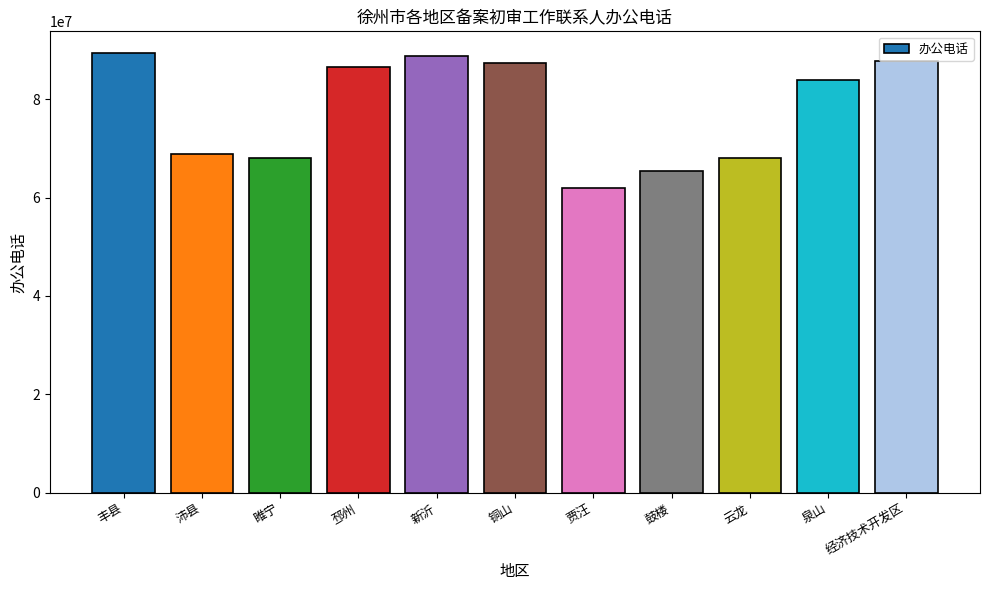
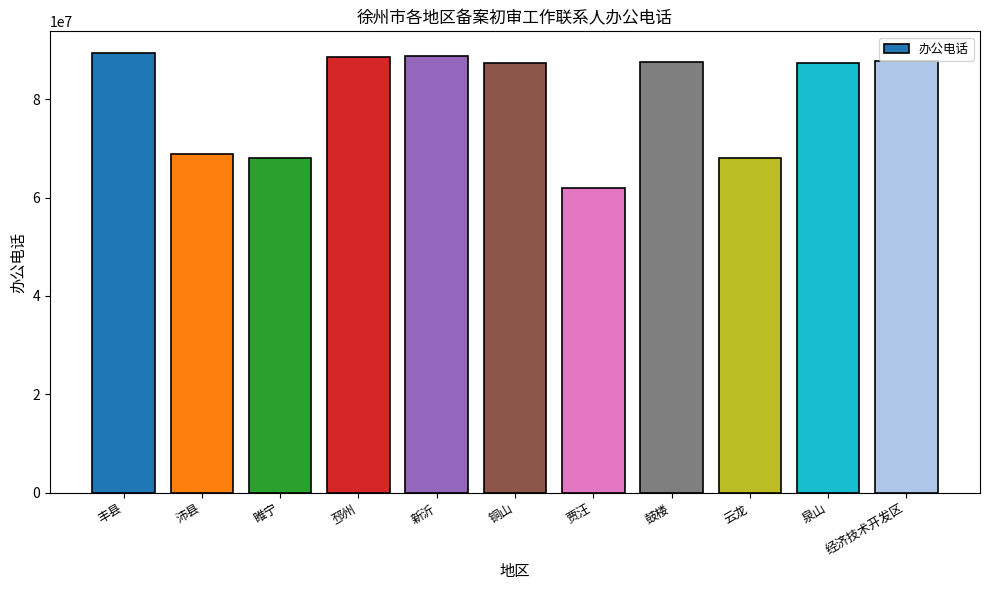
邳州: 87000000 -> 89000000
鼓楼: 65000000 -> 88000000
泉山: 84000000 -> 87000000
